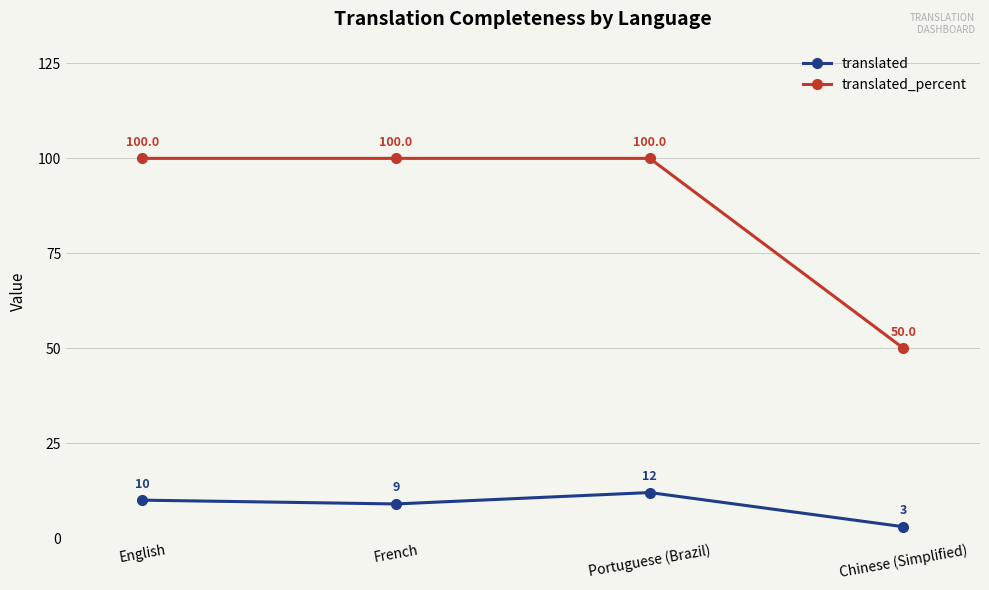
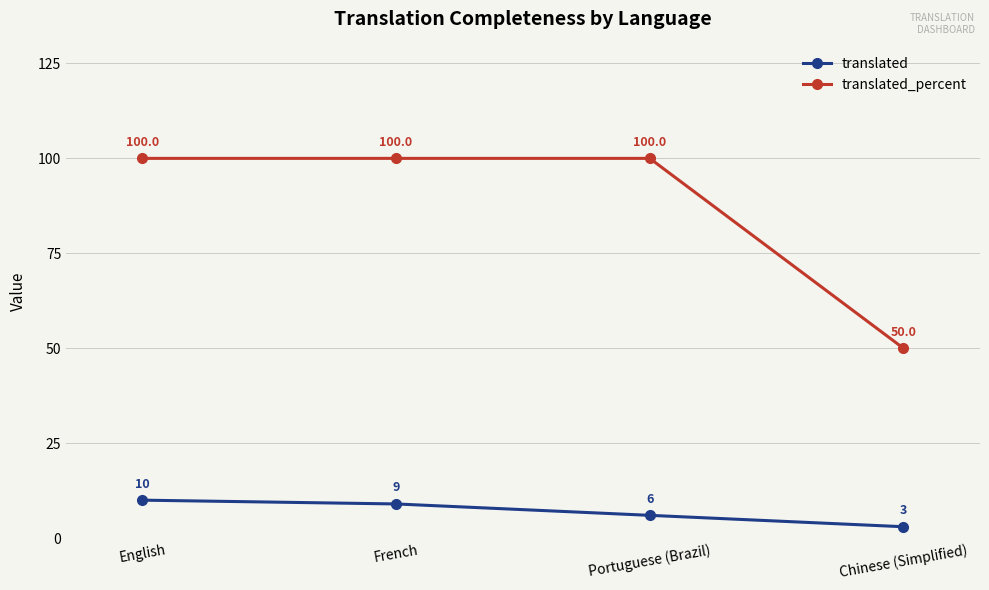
translated, Portuguese (Brazil): 12 -> 6
